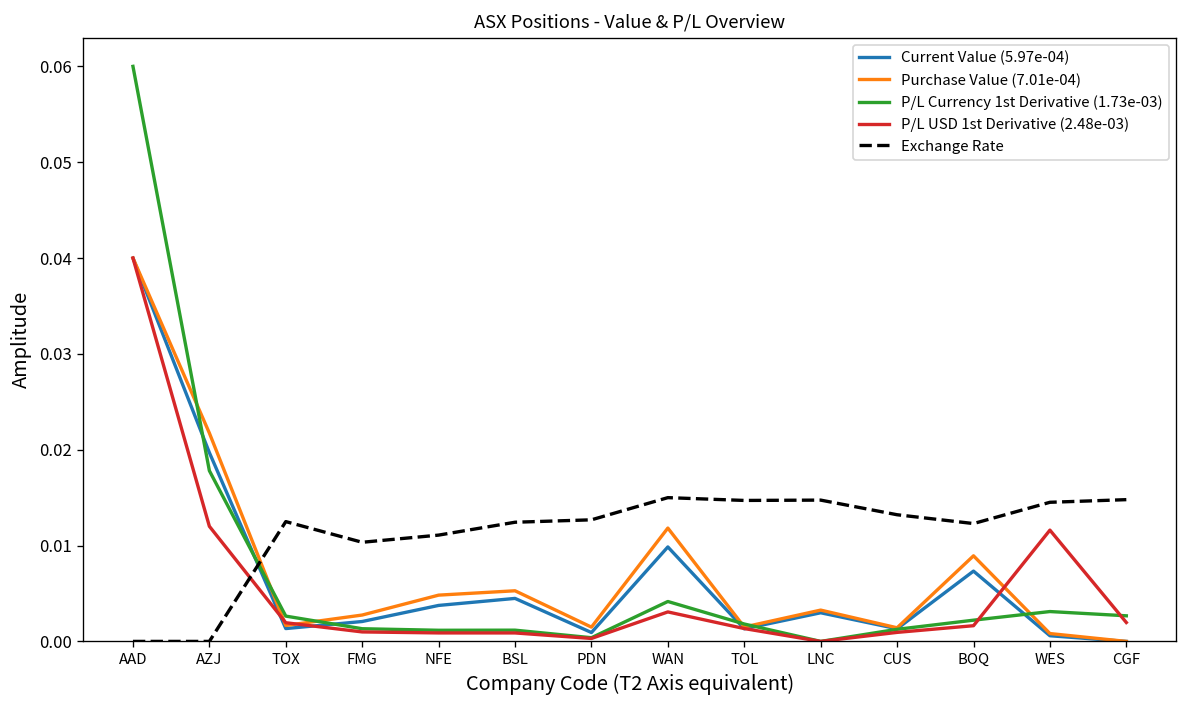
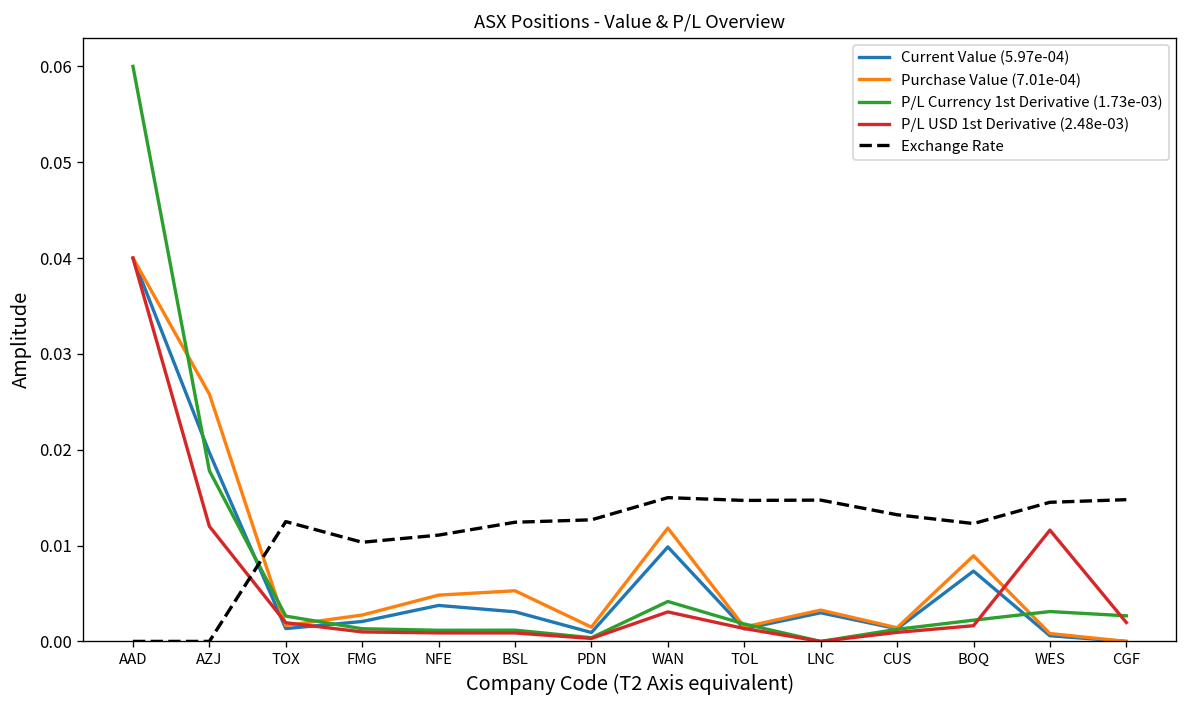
Purchase Value (7.01e-04), AZJ: 0.022 -> 0.026
Current Value (5.97e-04), BSL: 0.004 -> 0.003
